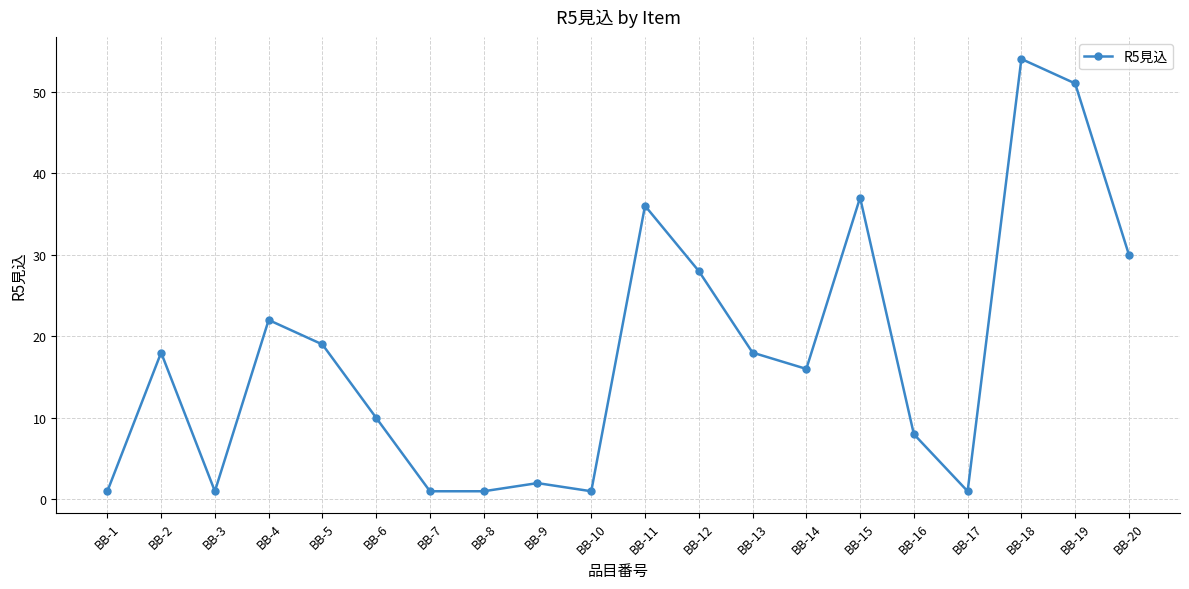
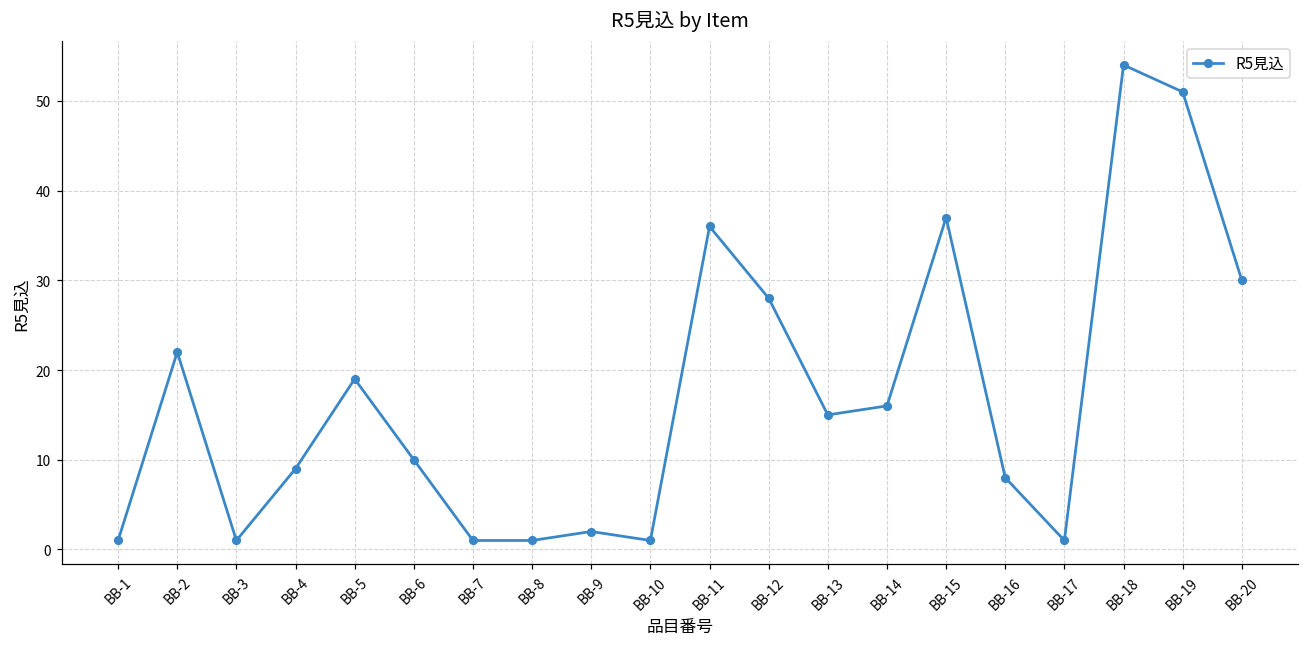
BB-2: 18 -> 22
BB-4: 22 -> 9
BB-13: 18 -> 15
